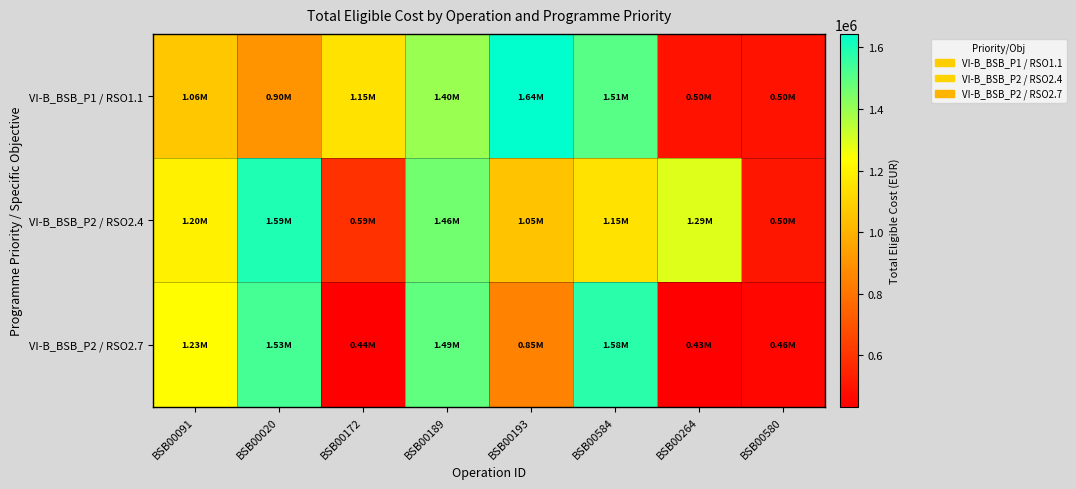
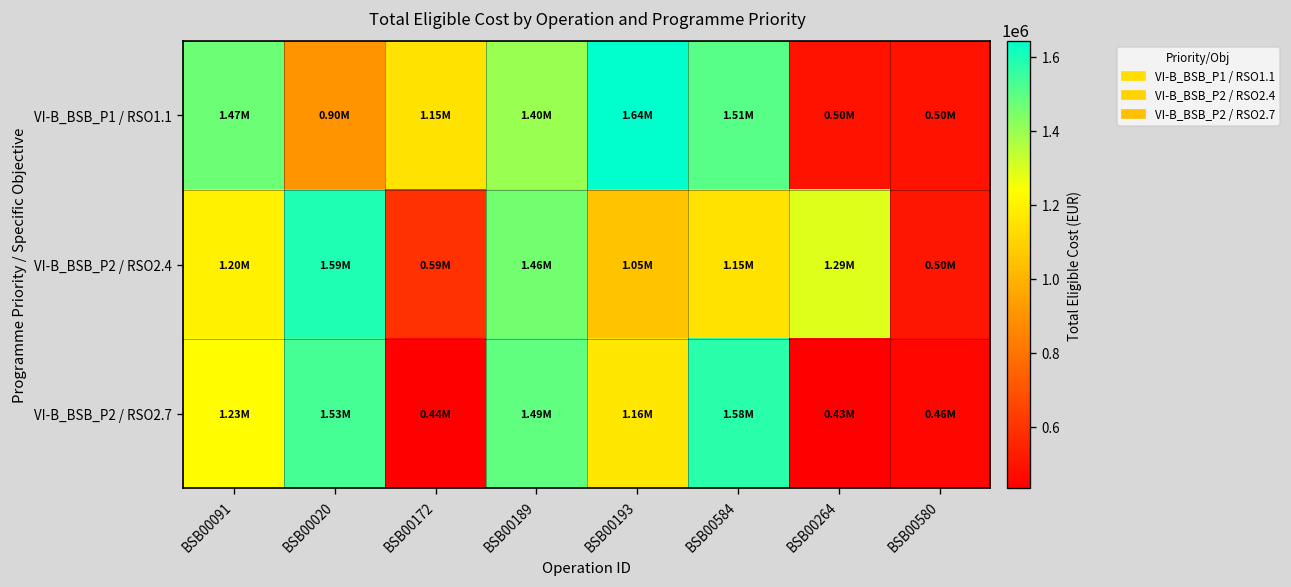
VI-B_BSB_P1 / RSO1.1, BSB00091: 1.06M -> 1.47M
VI-B_BSB_P2 / RSO2.7, BSB00193: 0.85M -> 1.16M
